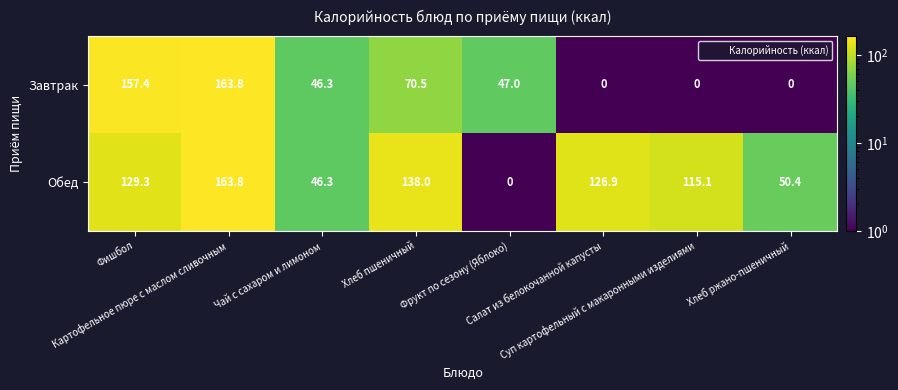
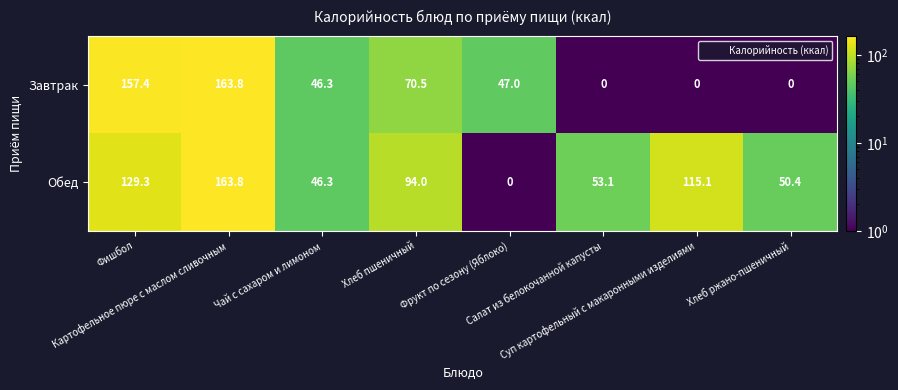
Обед, Хлеб пшеничный: 138.0 -> 94.0
Обед, Салат из белокочанной капусты: 126.9 -> 53.1
